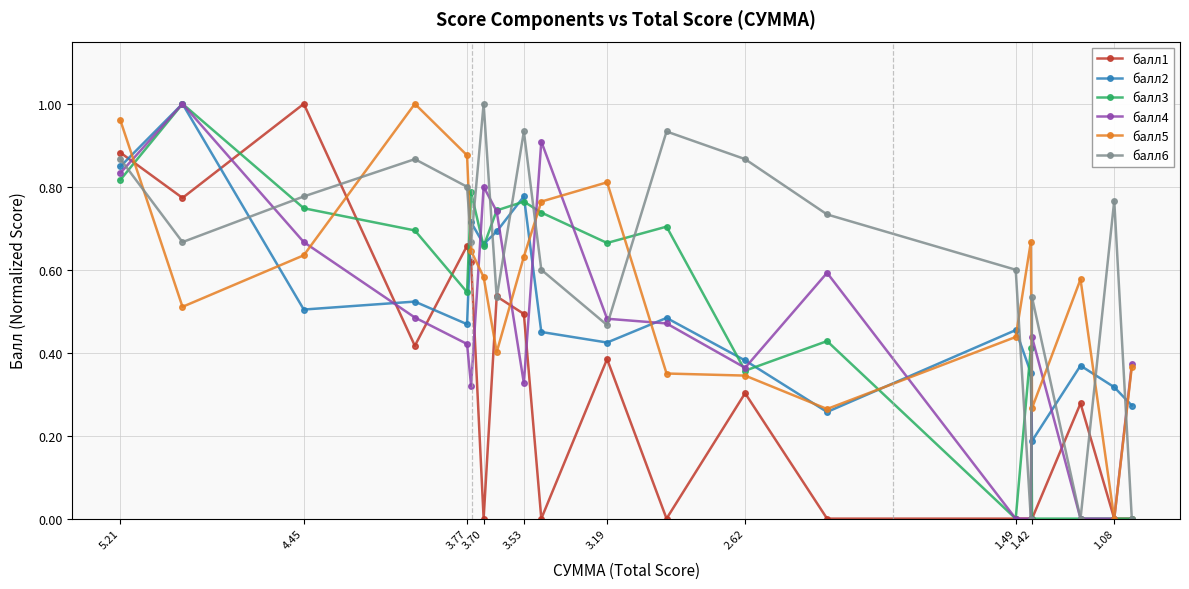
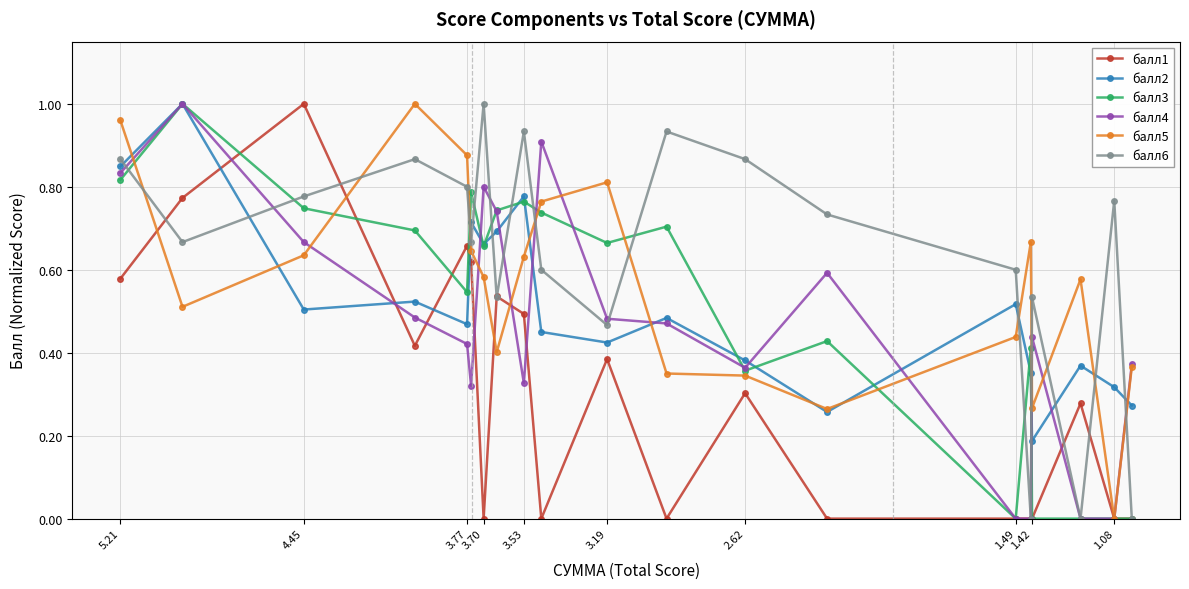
балл1, 5.21: 0.88 -> 0.58
балл2, 1.49: 0.45 -> 0.52
